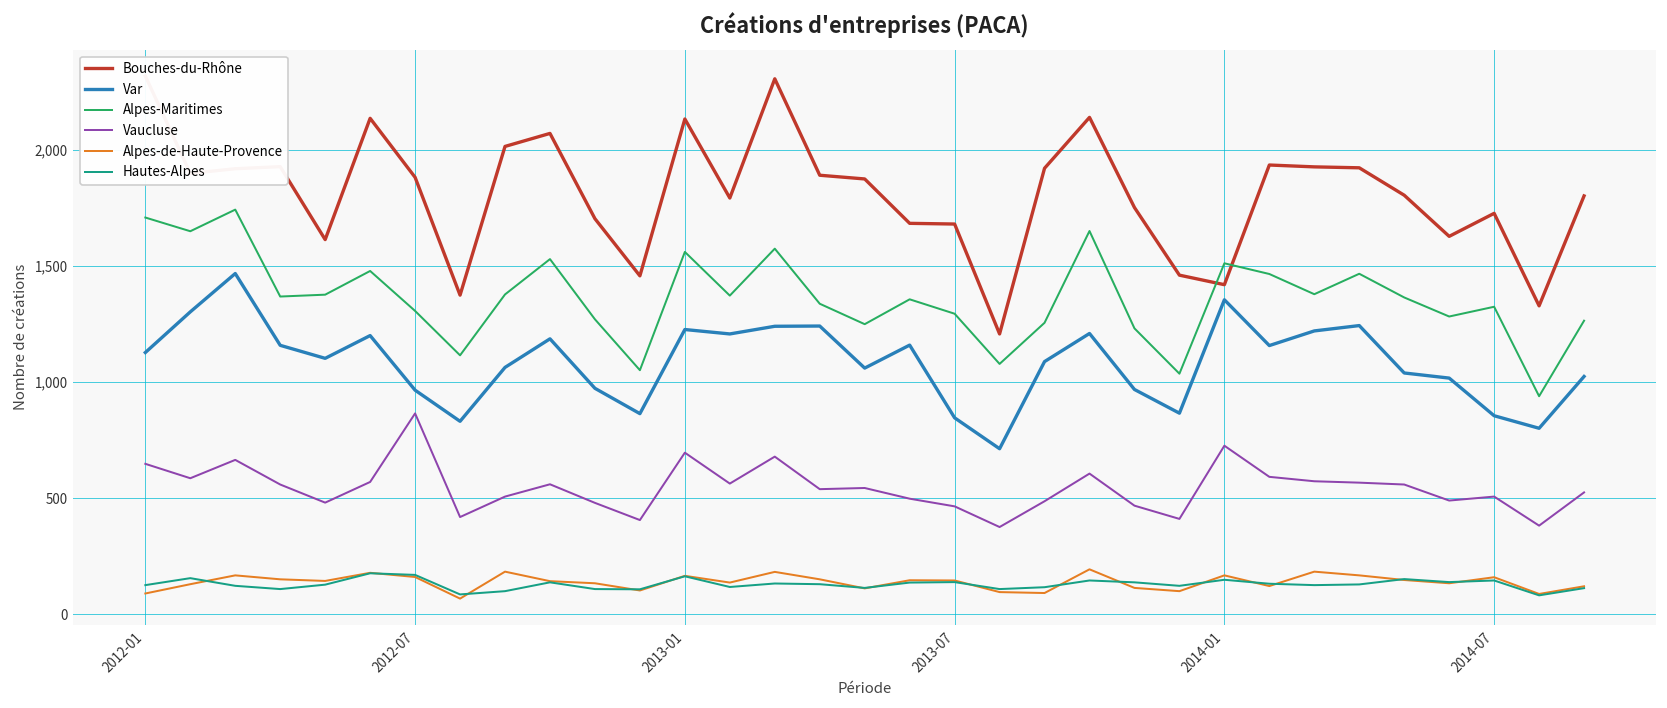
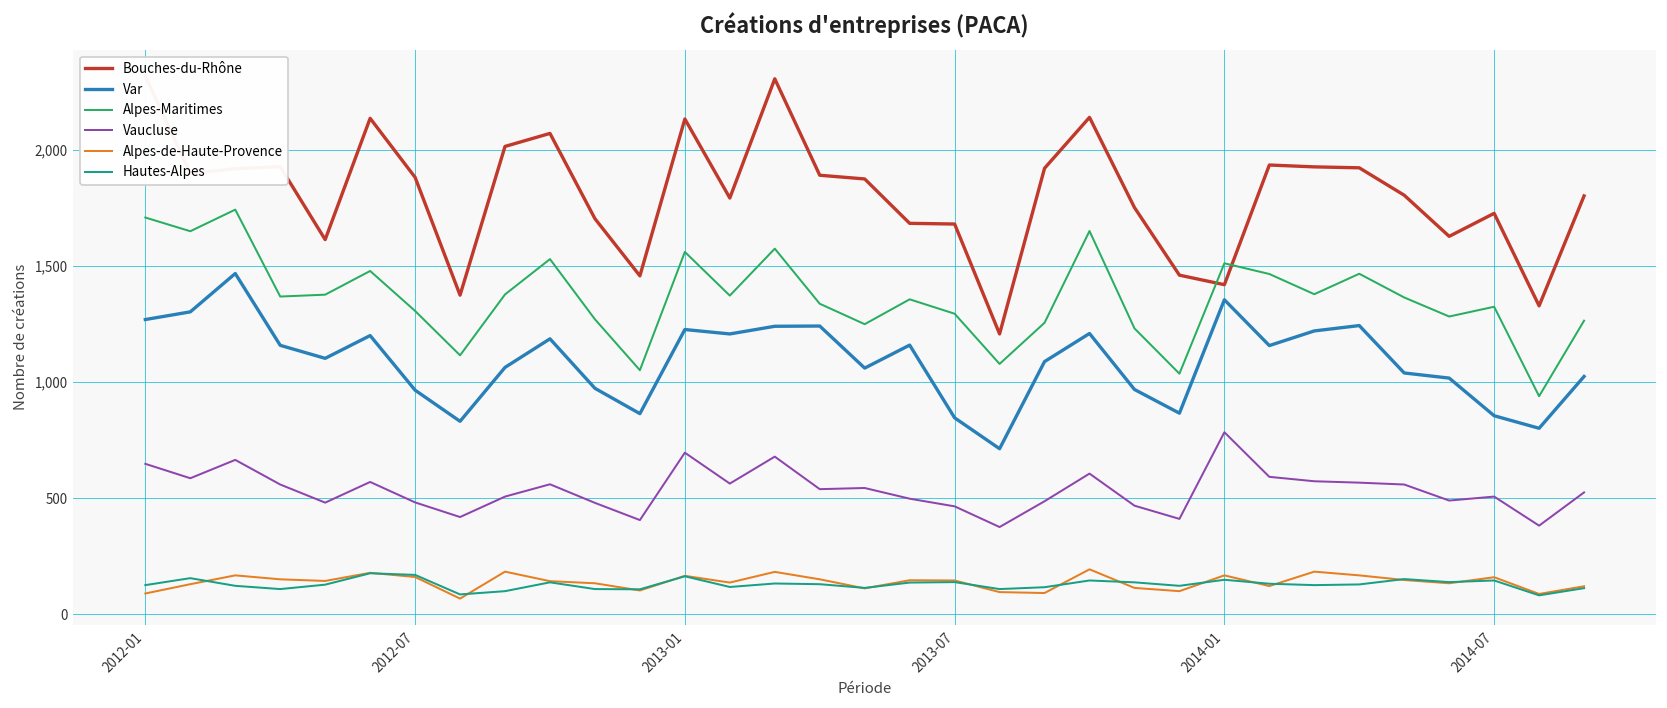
Var, 2012-01: 1,130 -> 1,270
Vaucluse, 2012-07: 870 -> 480
Vaucluse, 2014-01: 730 -> 780
